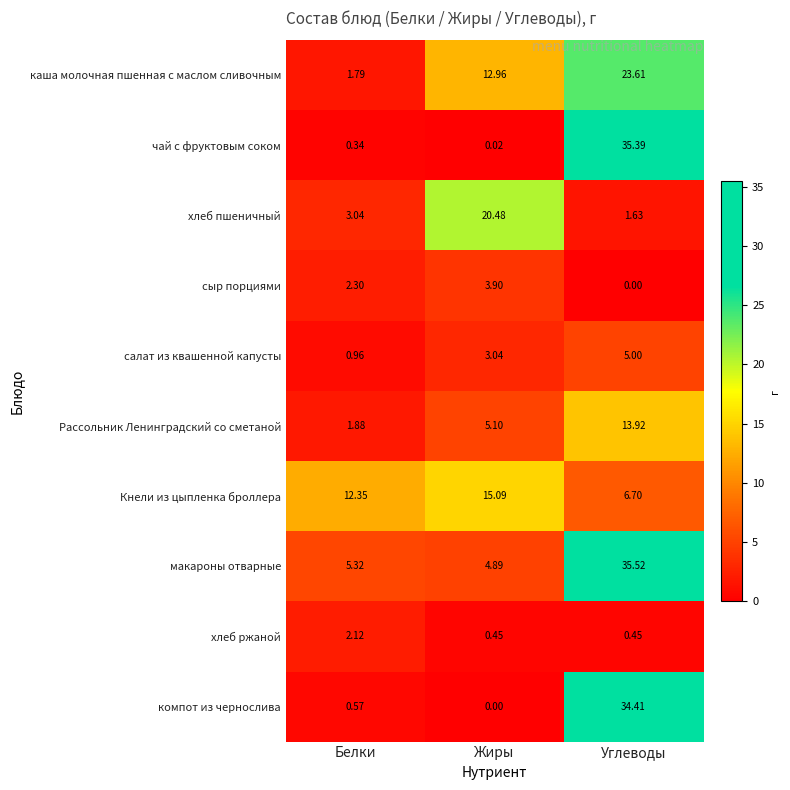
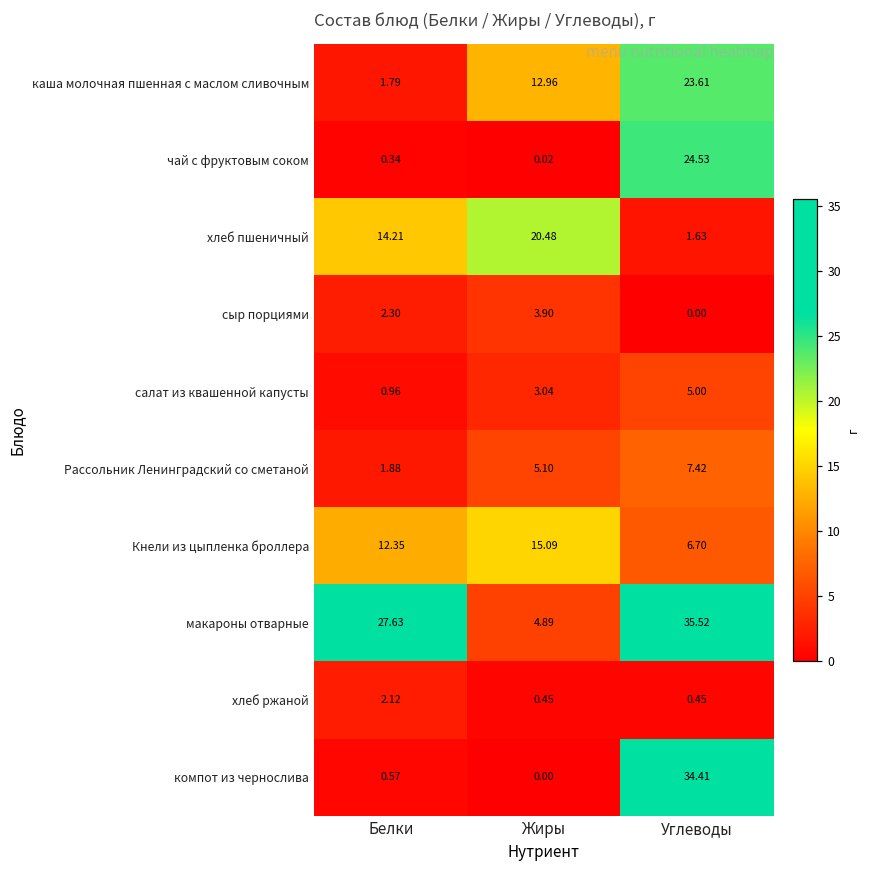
чай с фруктовым соком, Углеводы: 35.39 -> 24.53
хлеб пшеничный, Белки: 3.04 -> 14.21
Рассольник Ленинградский со сметаной, Углеводы: 13.92 -> 7.42
макароны отварные, Белки: 5.32 -> 27.63
